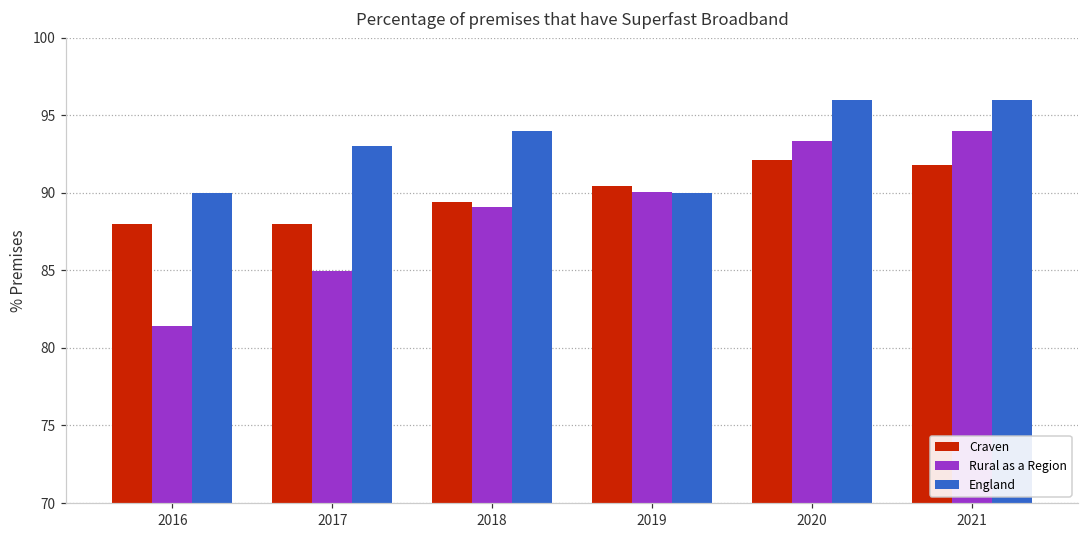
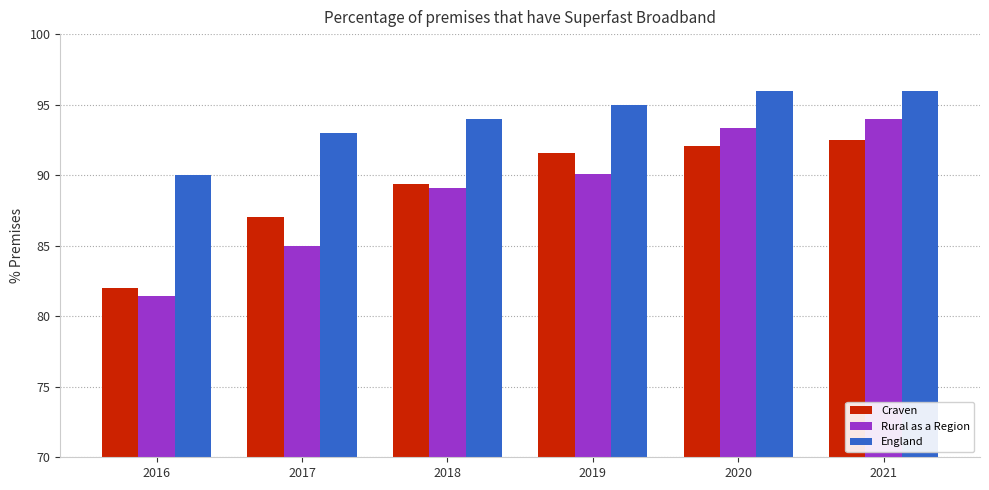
Craven, 2016: 88 -> 82
Craven, 2017: 88 -> 87
Craven, 2019: 90.4 -> 91.6
England, 2019: 90 -> 95
Craven, 2021: 91.8 -> 92.5
